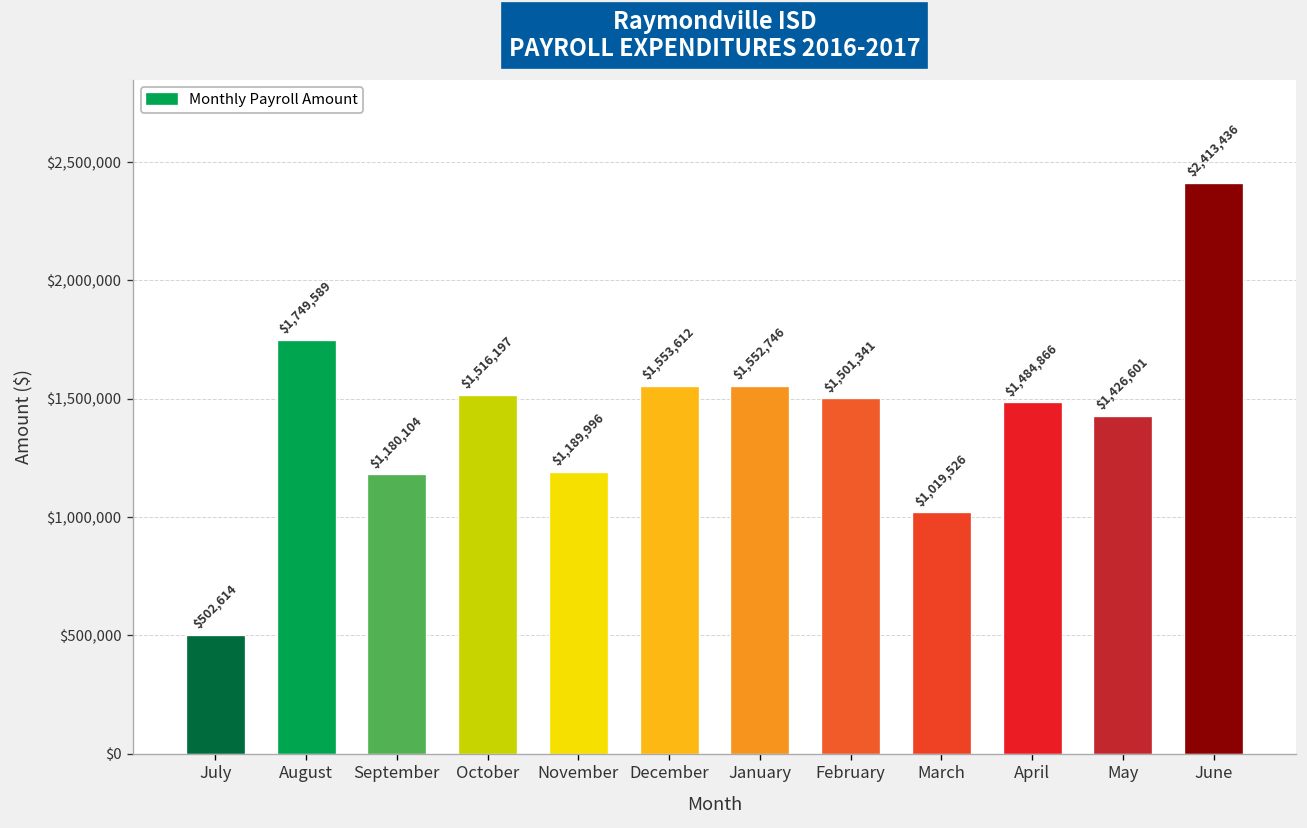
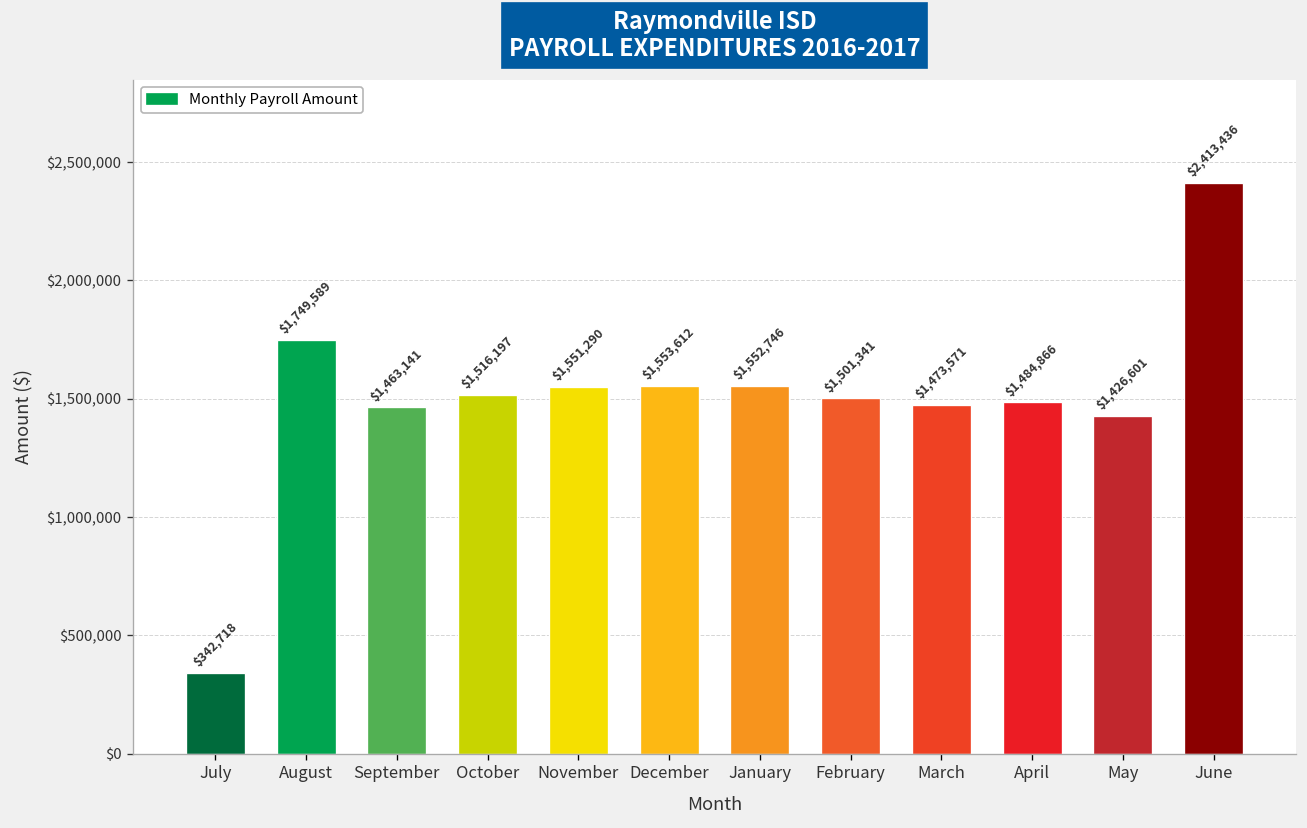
July: $502,614 -> $342,718
September: $1,180,104 -> $1,463,141
November: $1,189,996 -> $1,551,290
March: $1,019,526 -> $1,473,571
